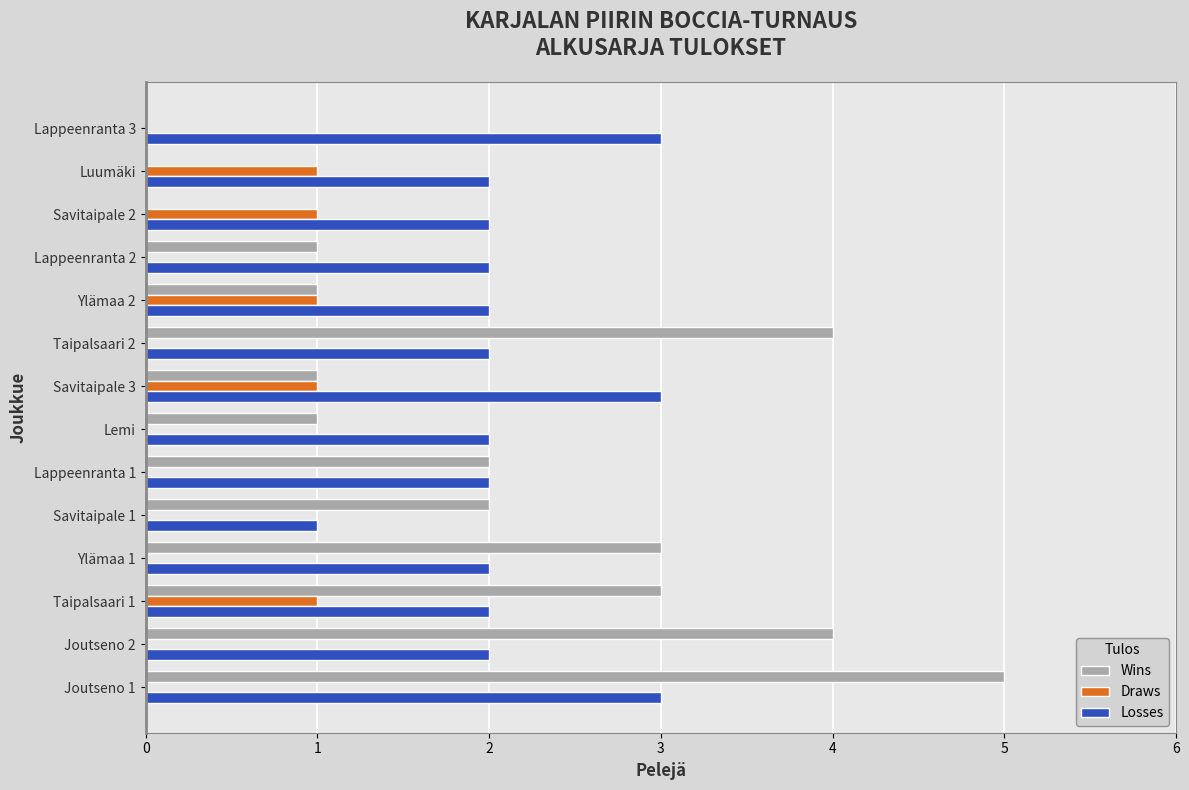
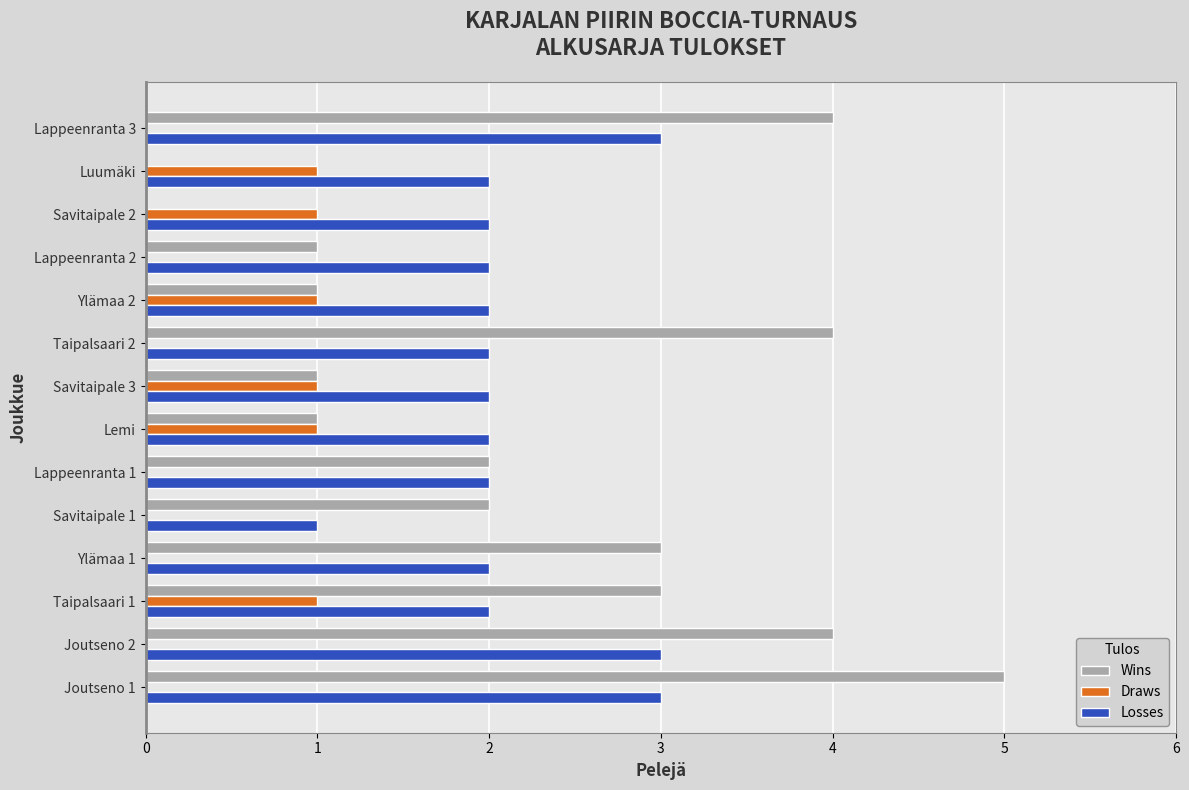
Wins, Lappeenranta 3: 0 -> 4
Losses, Savitaipale 3: 3 -> 2
Draws, Lemi: 0 -> 1
Losses, Joutseno 2: 2 -> 3
